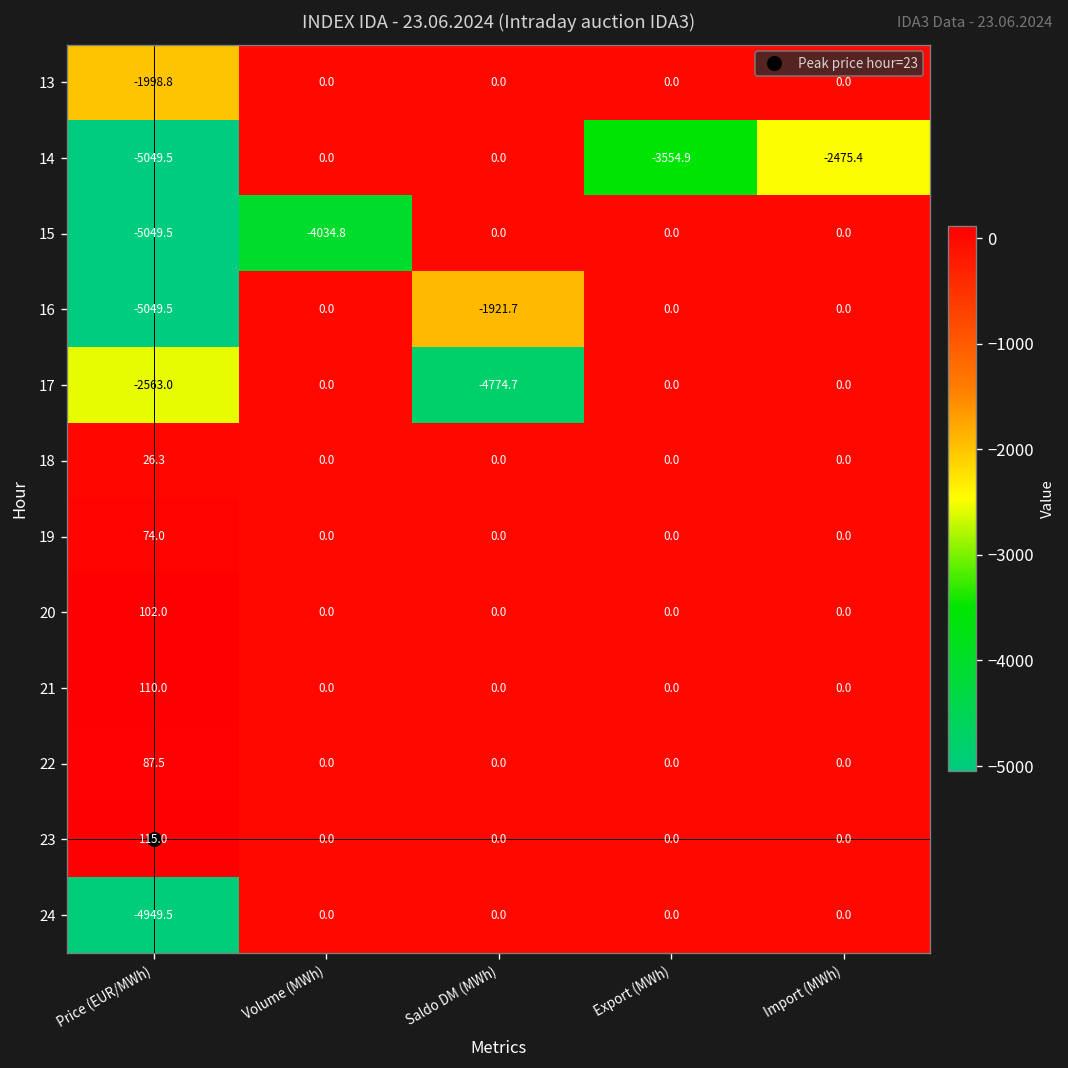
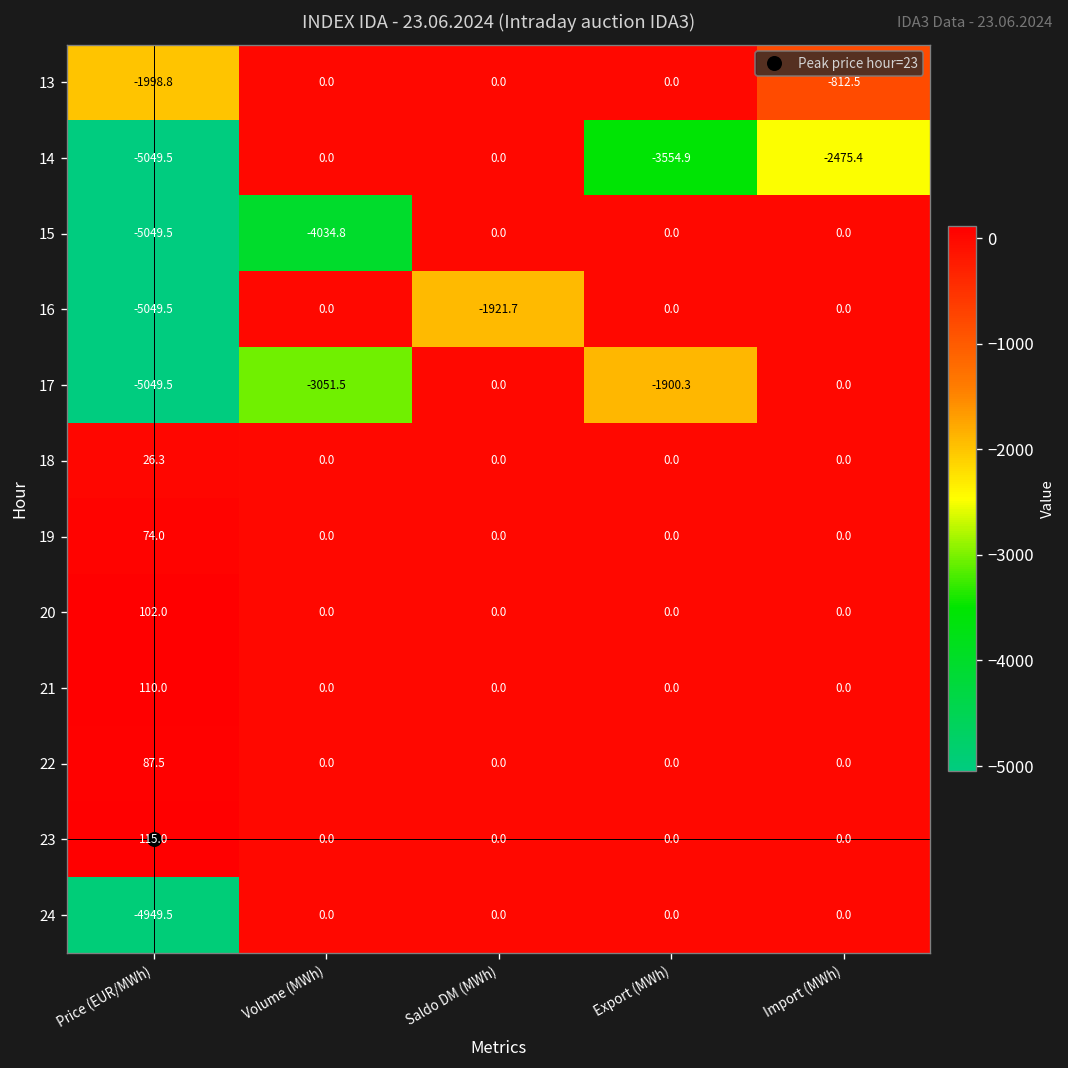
13, Import (MWh): 0.0 -> -812.5
17, Price (EUR/MWh): -2563.0 -> -5049.5
17, Volume (MWh): 0.0 -> -3051.5
17, Saldo DM (MWh): -4774.7 -> 0.0
17, Export (MWh): 0.0 -> -1900.3
